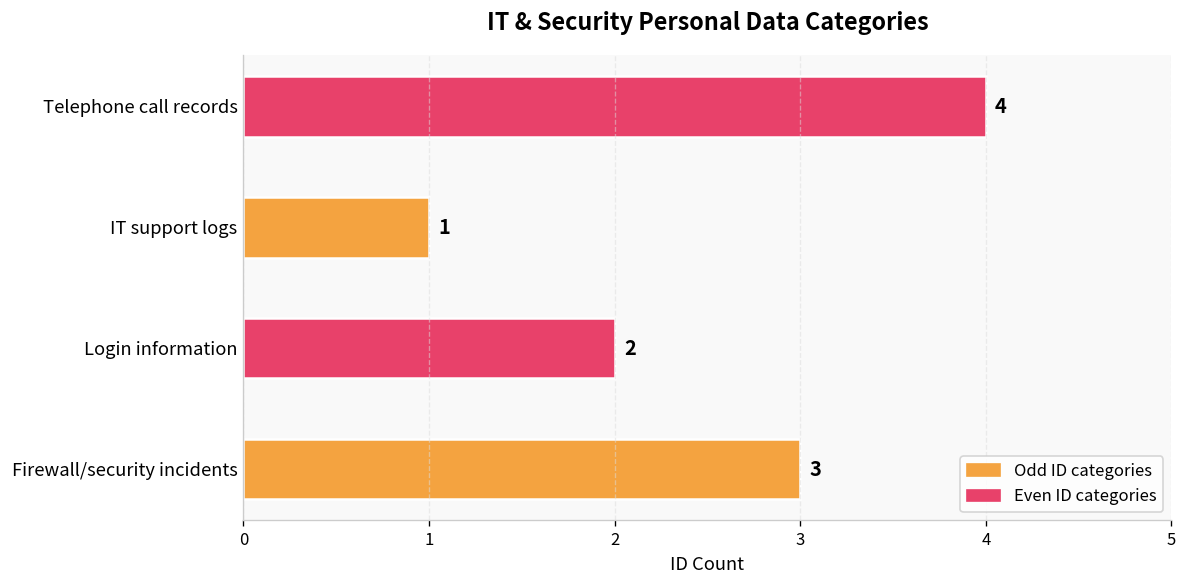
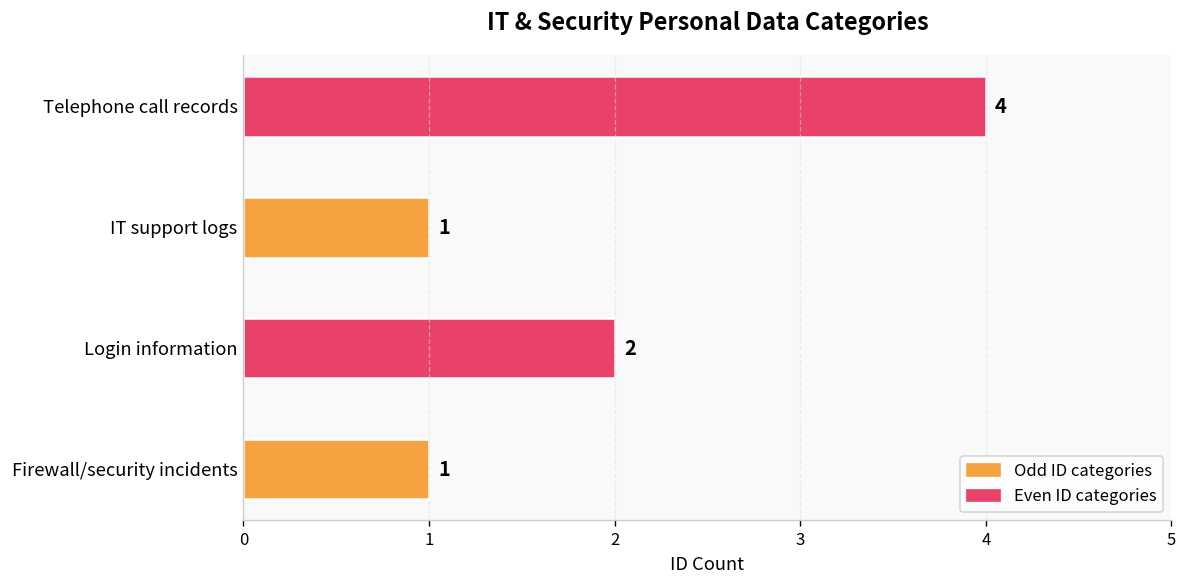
Firewall/security incidents: 3 -> 1
